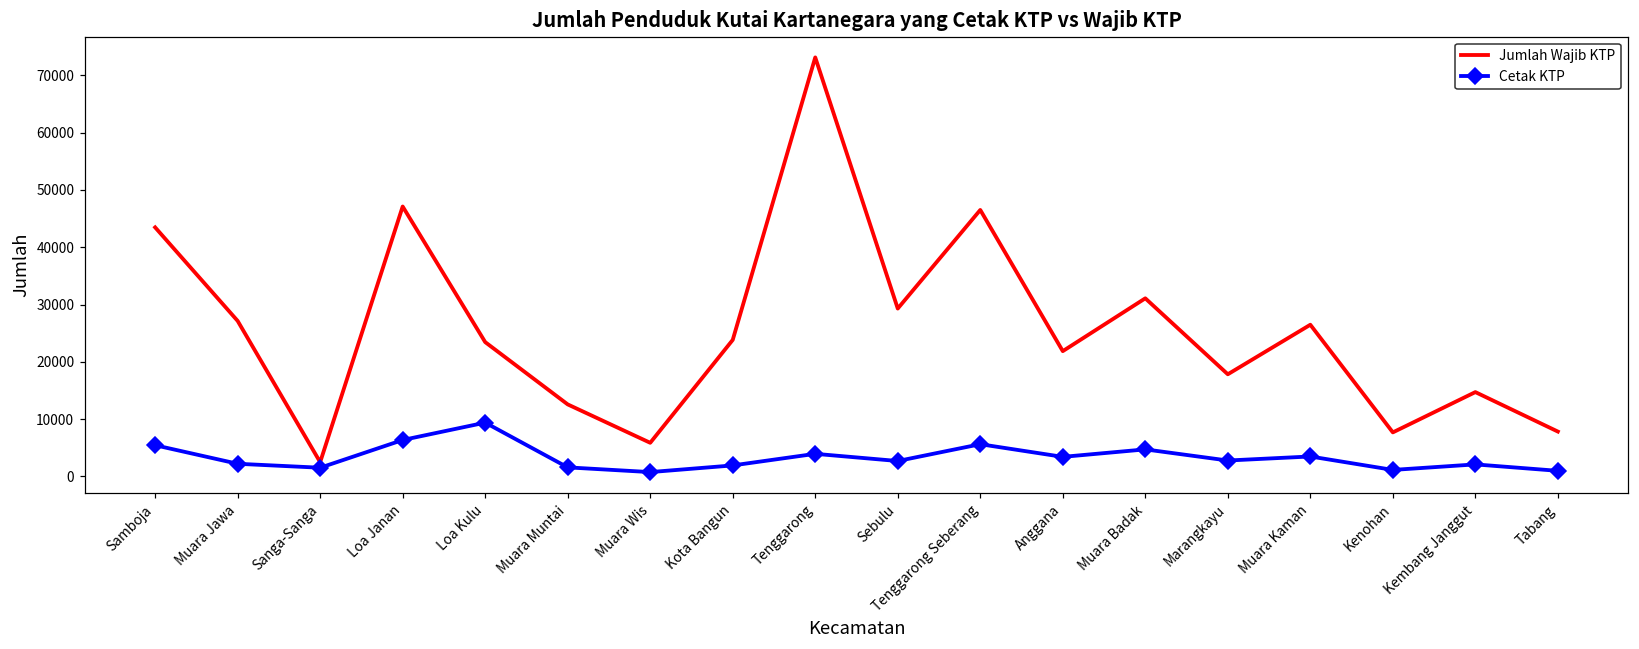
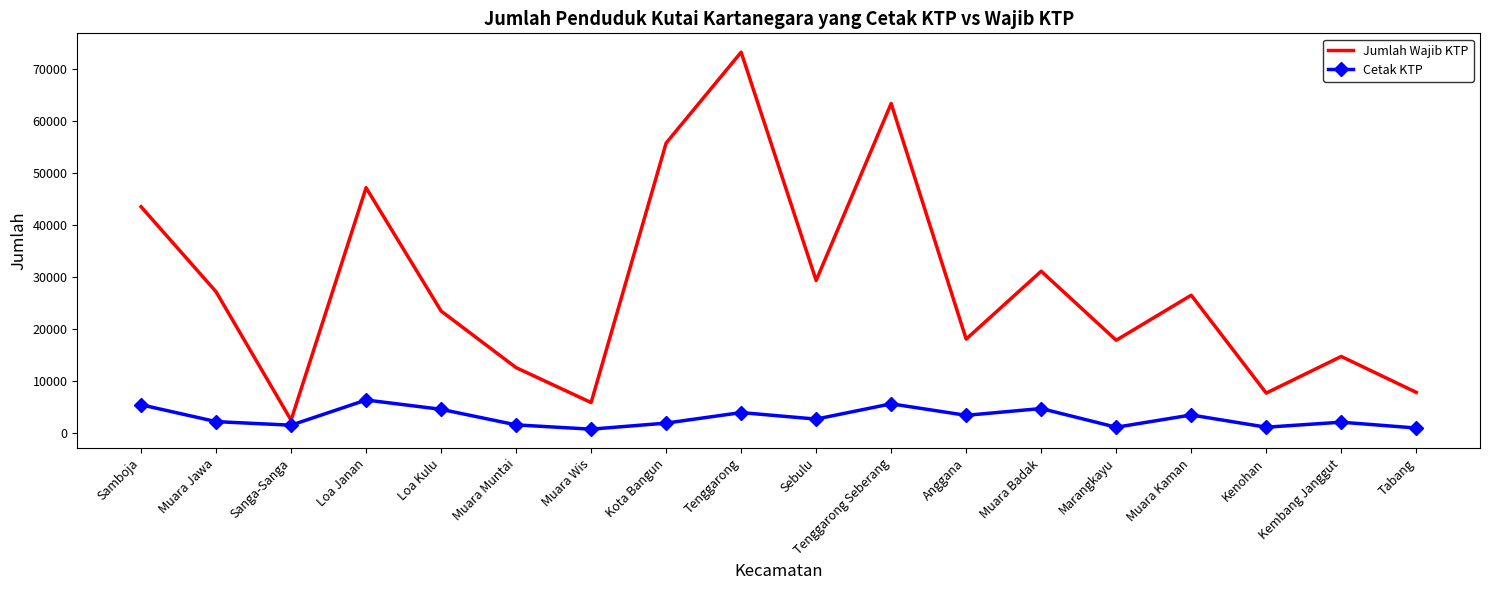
Cetak KTP, Loa Kulu: 9000 -> 5000
Jumlah Wajib KTP, Kota Bangun: 24000 -> 56000
Jumlah Wajib KTP, Tenggarong Seberang: 47000 -> 63000
Jumlah Wajib KTP, Anggana: 22000 -> 18000
Cetak KTP, Marangkayu: 3000 -> 1000
